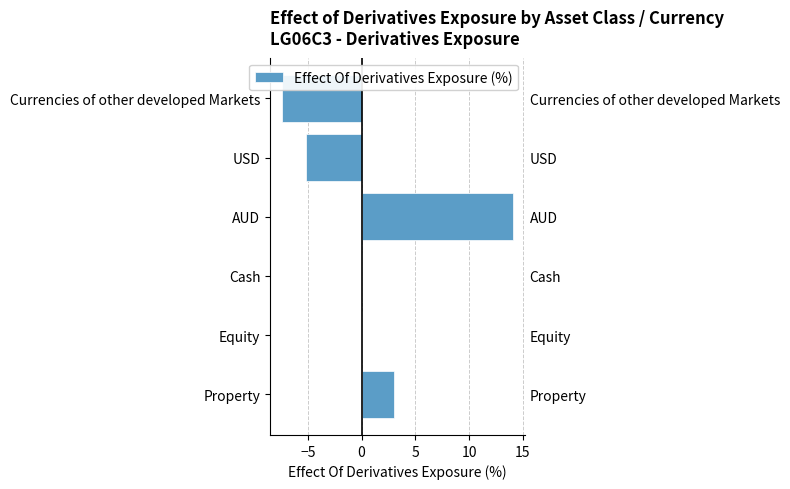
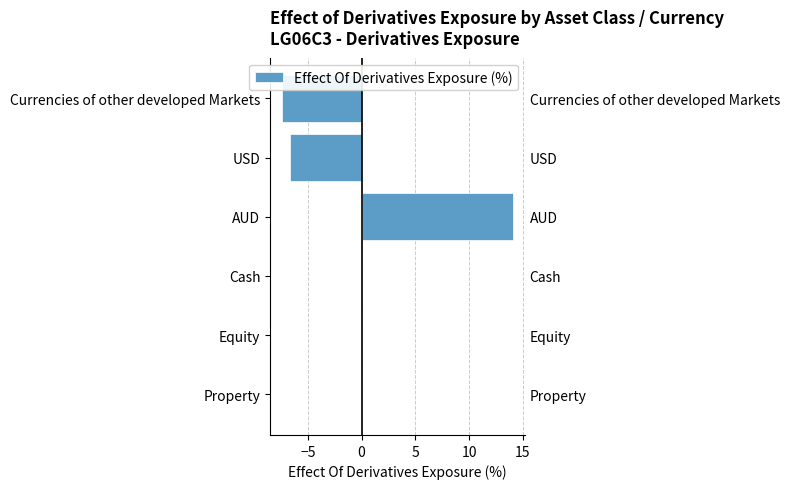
USD: -5.2 -> -6.6
Property: 3.0 -> 0.1
